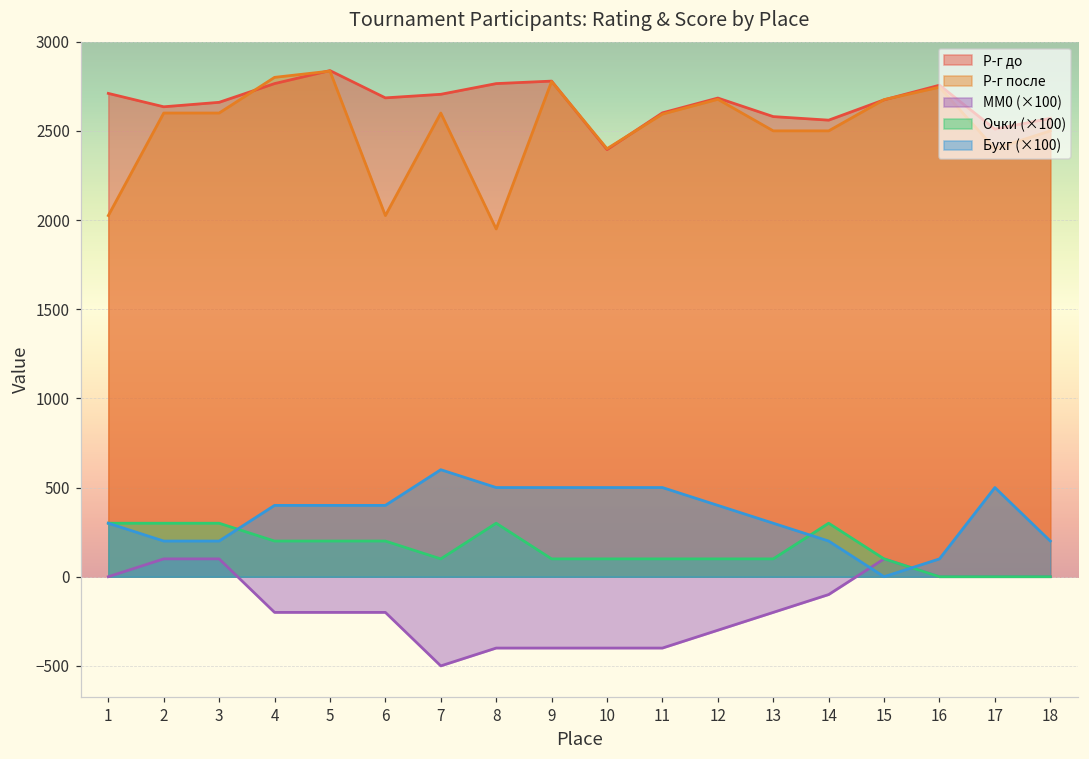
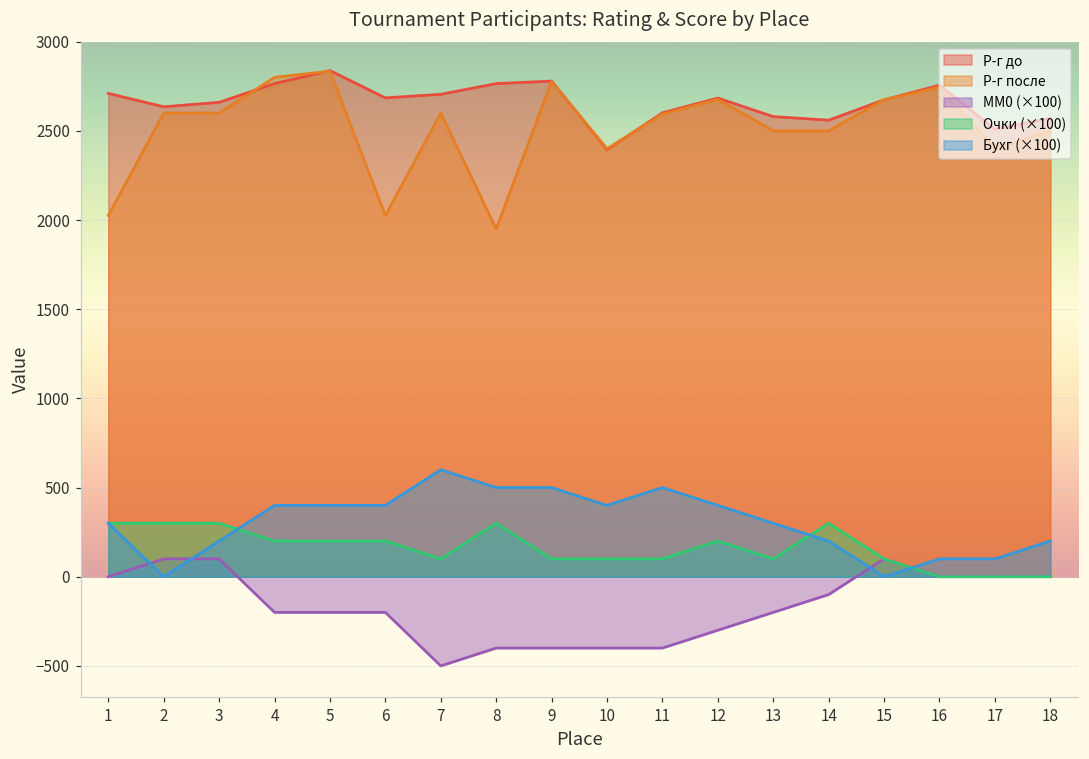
Бухг (×100), 2: 200 -> 0
Бухг (×100), 10: 500 -> 400
Очки (×100), 12: 100 -> 200
Бухг (×100), 17: 500 -> 100
